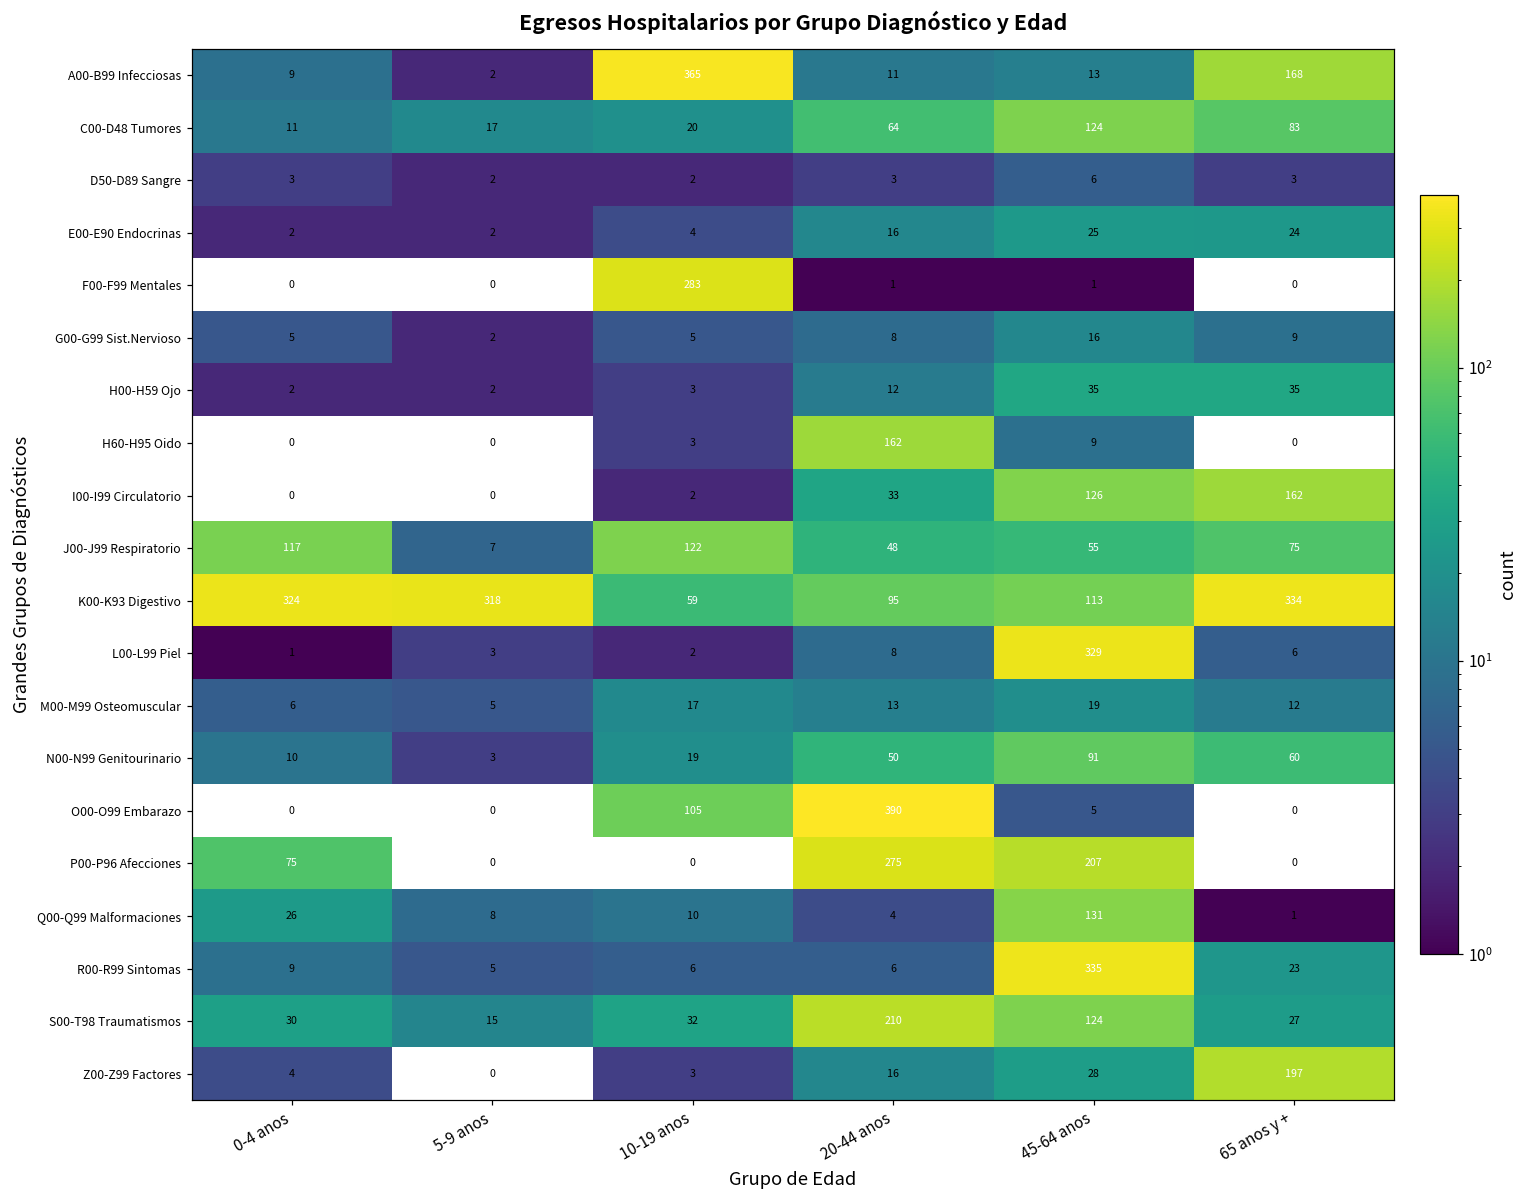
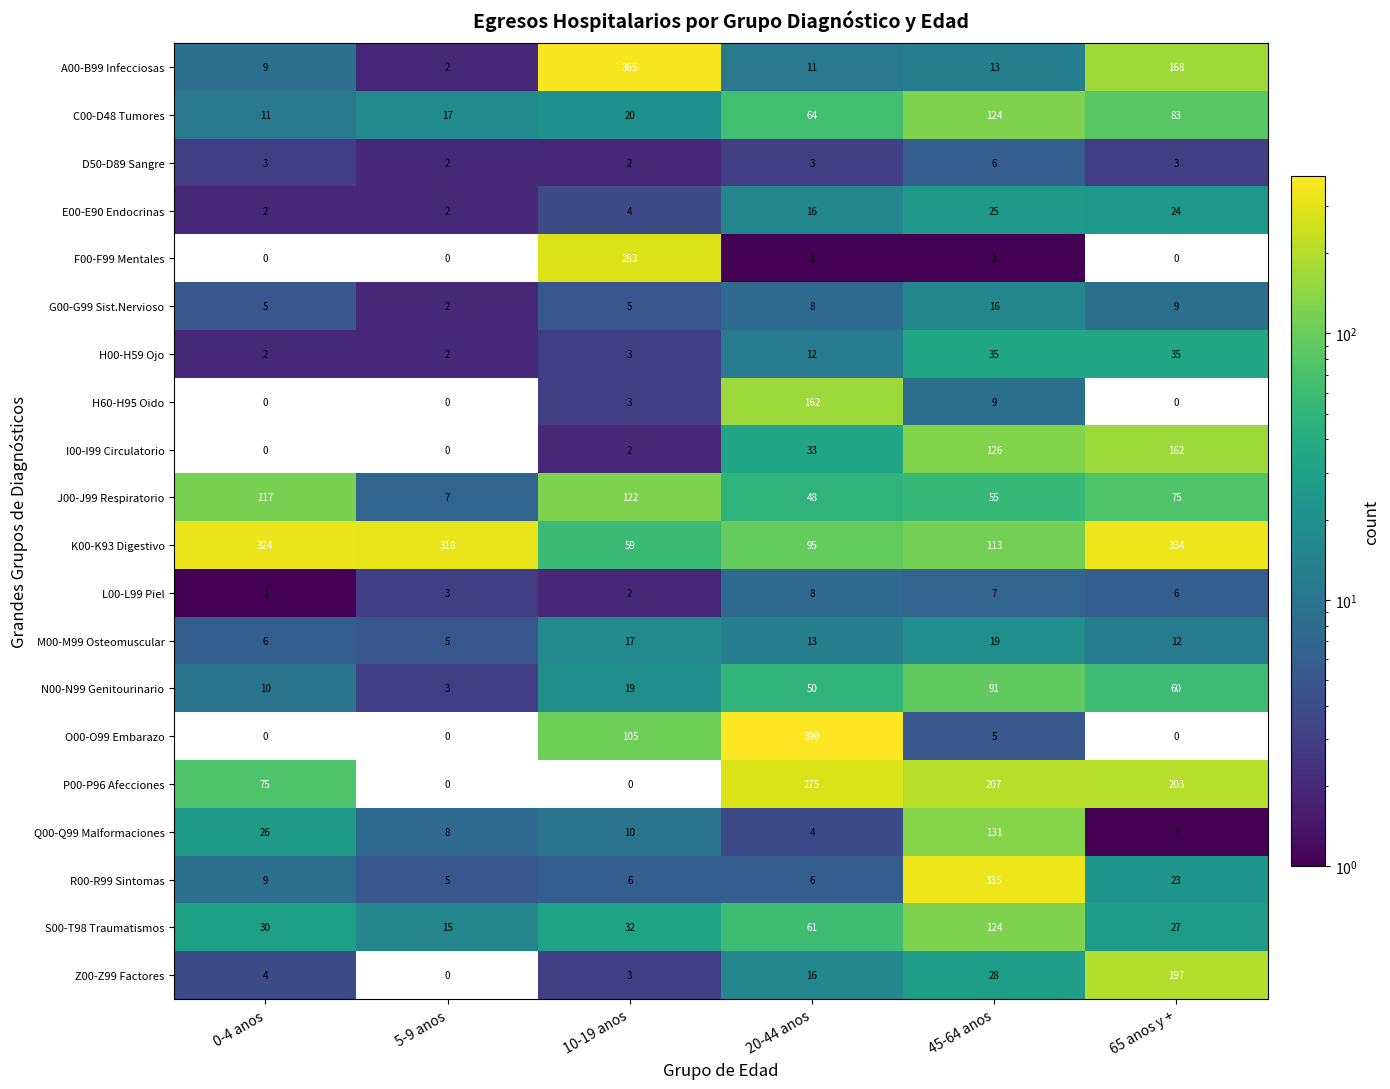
L00-L99 Piel, 45-64 anos: 329 -> 7
P00-P96 Afecciones, 65 anos y +: 0 -> 203
S00-T98 Traumatismos, 20-44 anos: 210 -> 61
